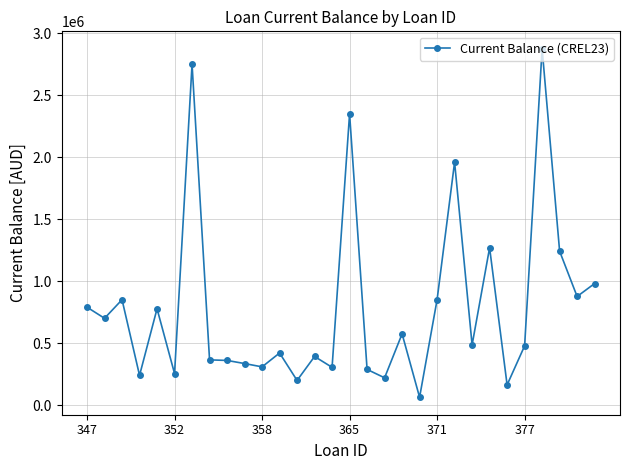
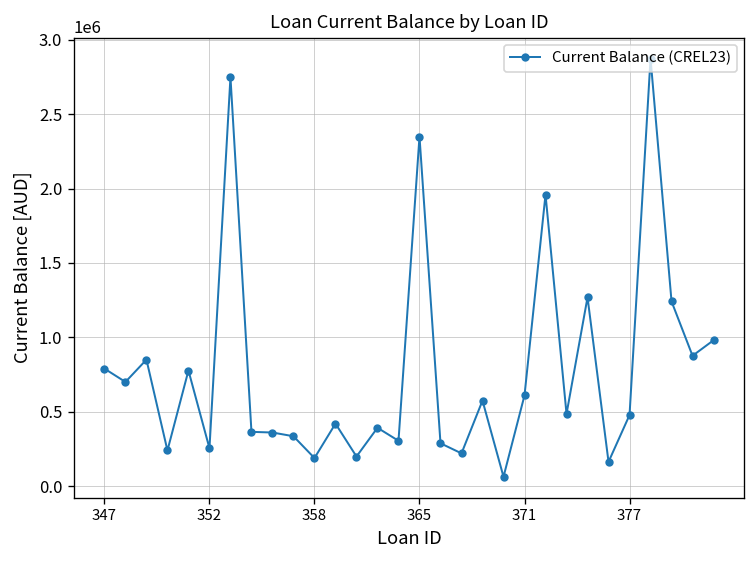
358: 310000 -> 190000
371: 850000 -> 610000
